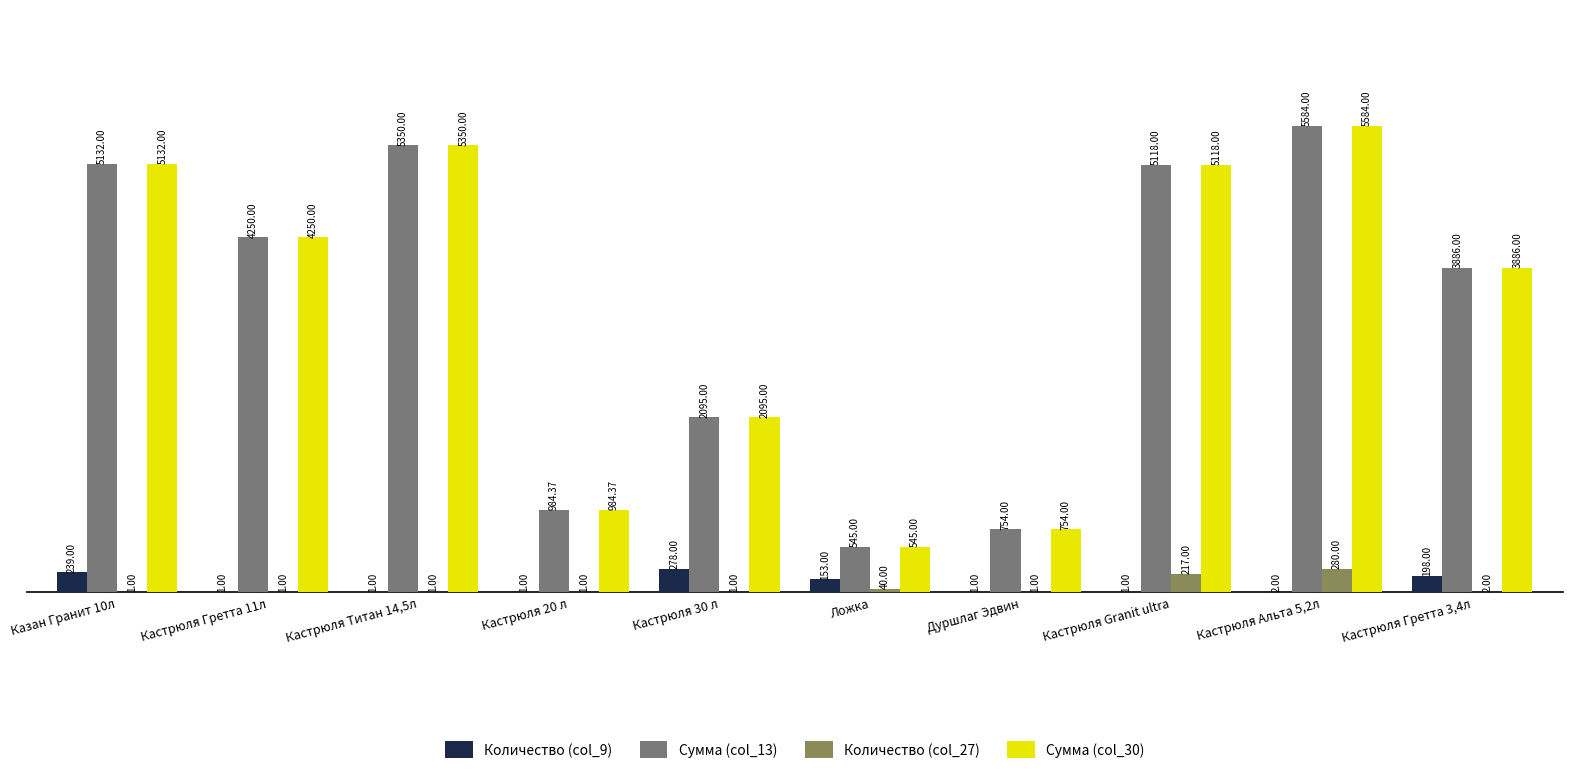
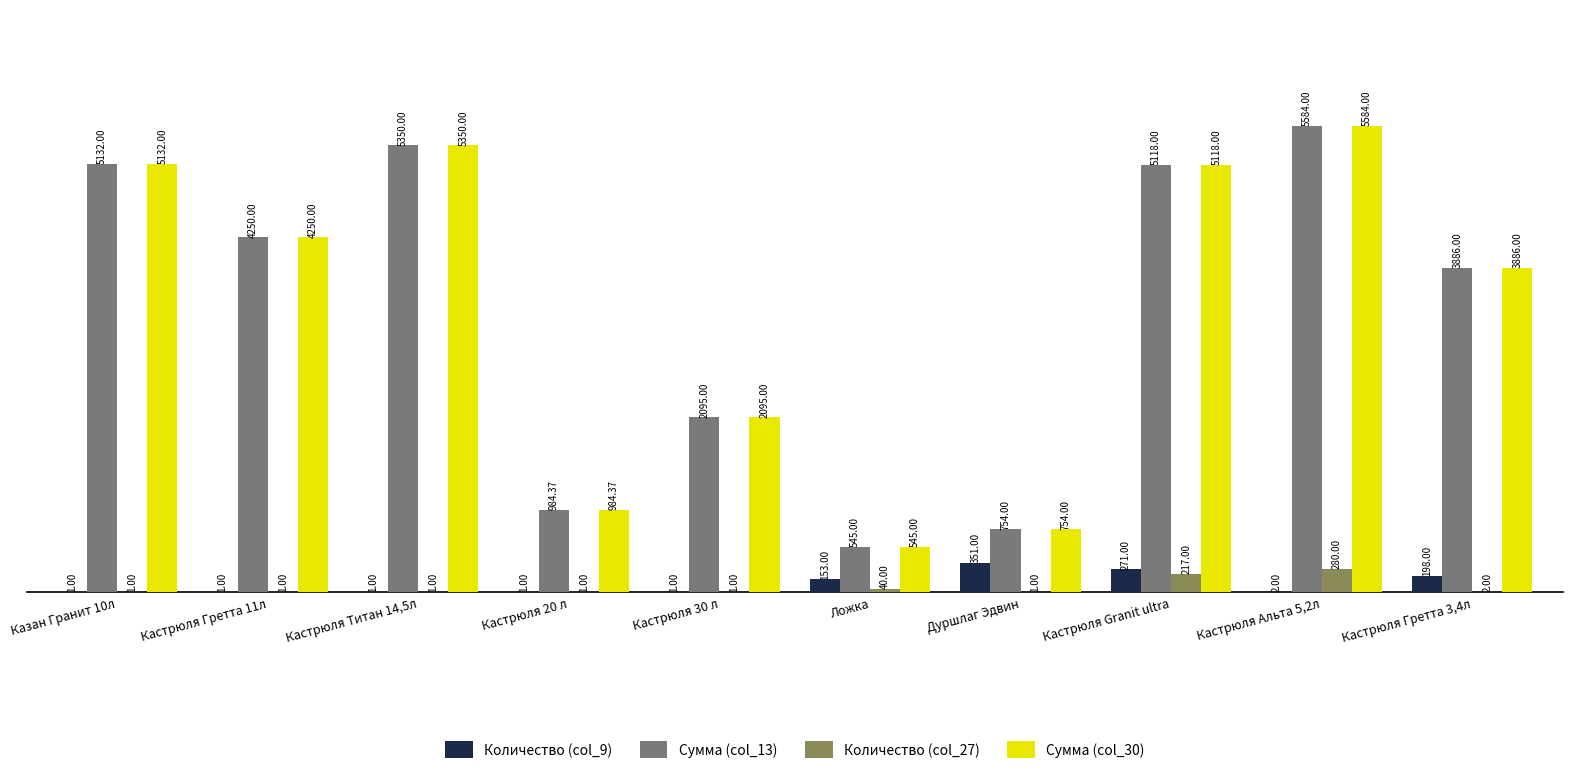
Количество (col_9), Казан Гранит 10л: 239.00 -> 1.00
Количество (col_9), Кастрюля 30 л: 278.00 -> 1.00
Количество (col_9), Дуршлаг Эдвин: 1.00 -> 351.00
Количество (col_9), Кастрюля Granit ultra: 1.00 -> 271.00
